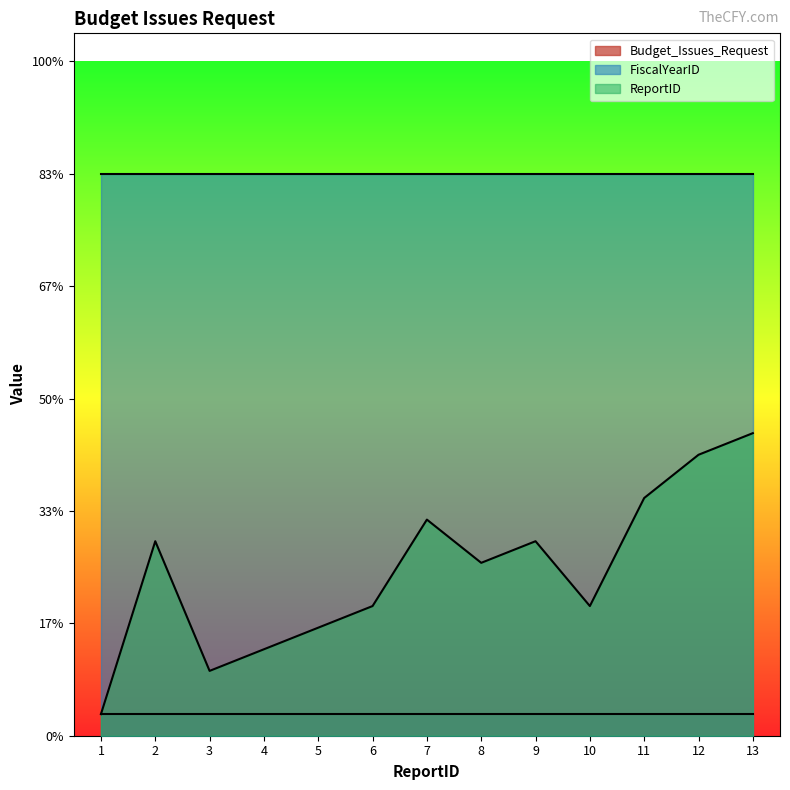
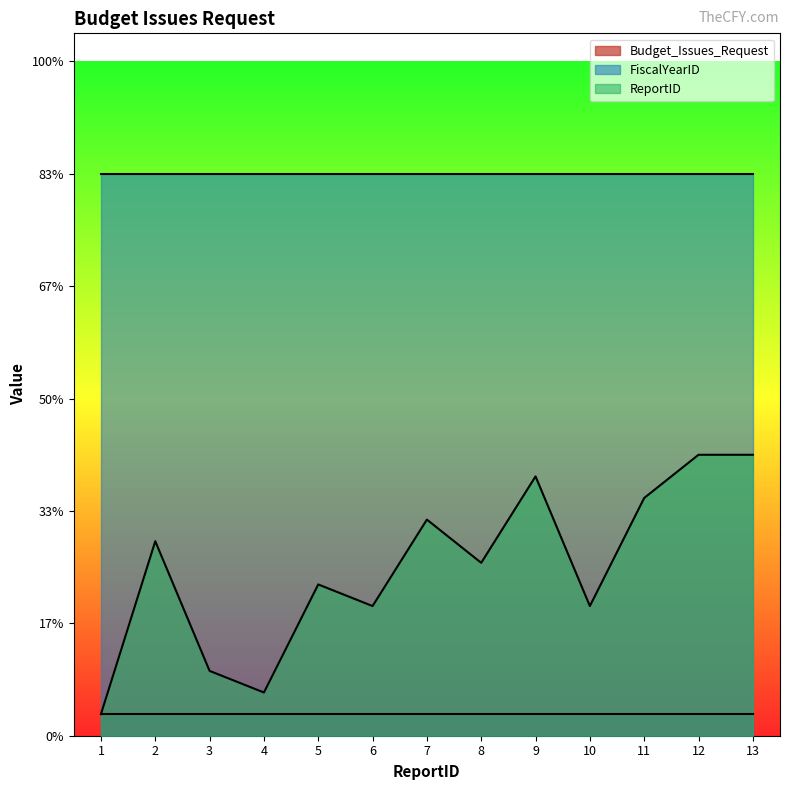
ReportID, 4: 13% -> 6%
ReportID, 5: 16% -> 22%
ReportID, 9: 29% -> 38%
ReportID, 13: 45% -> 42%
